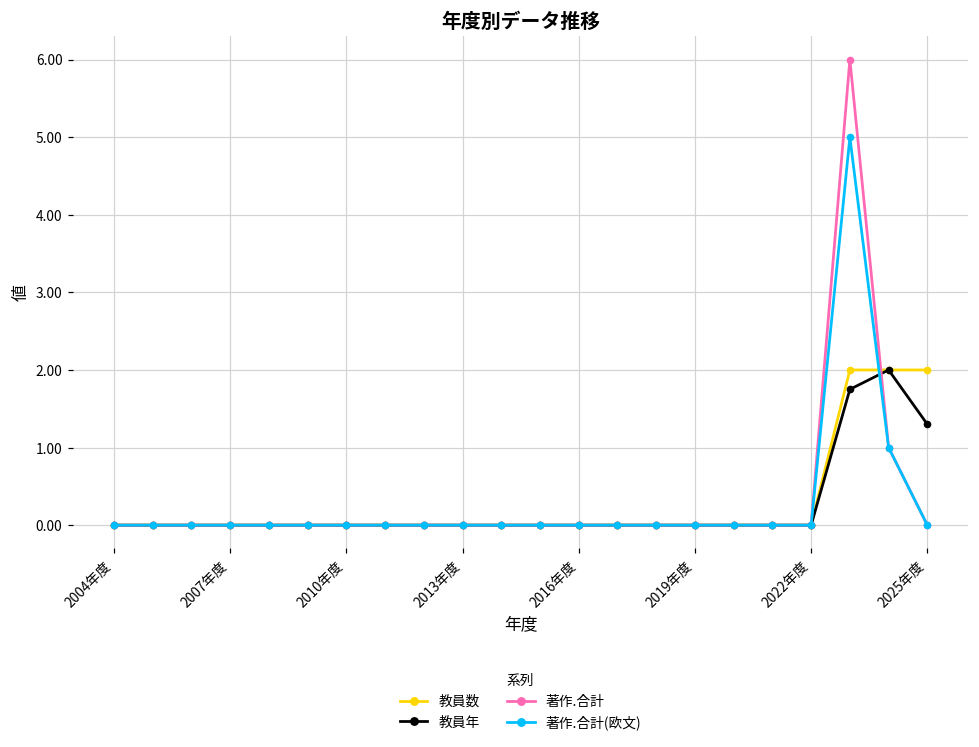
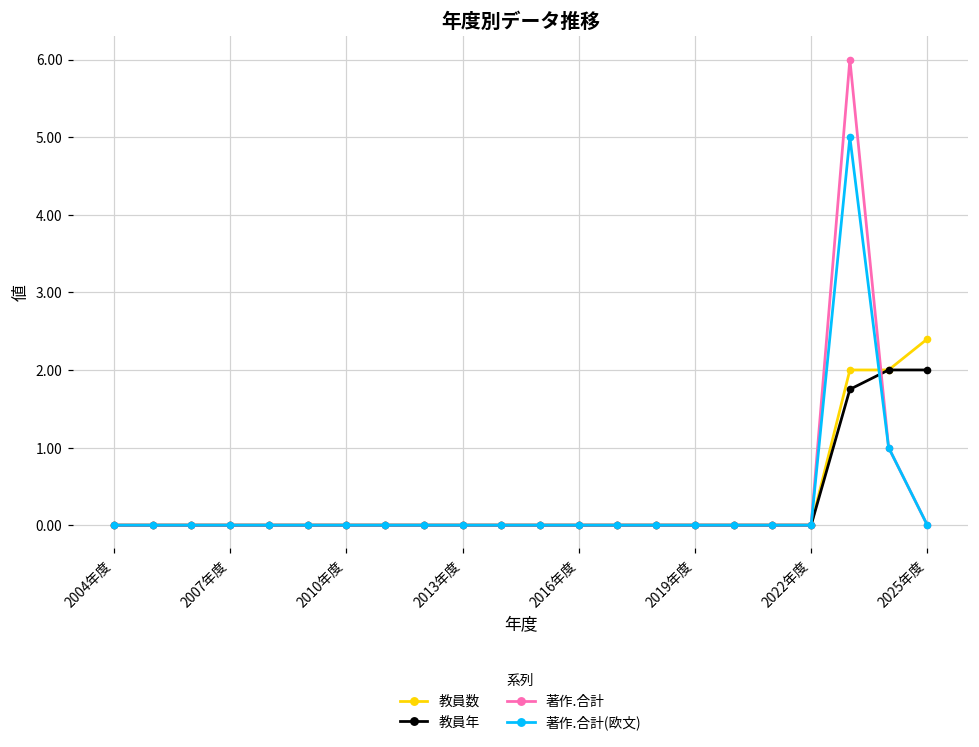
教員数, 2025年度: 2.0 -> 2.4
教員年, 2025年度: 1.3 -> 2.0
